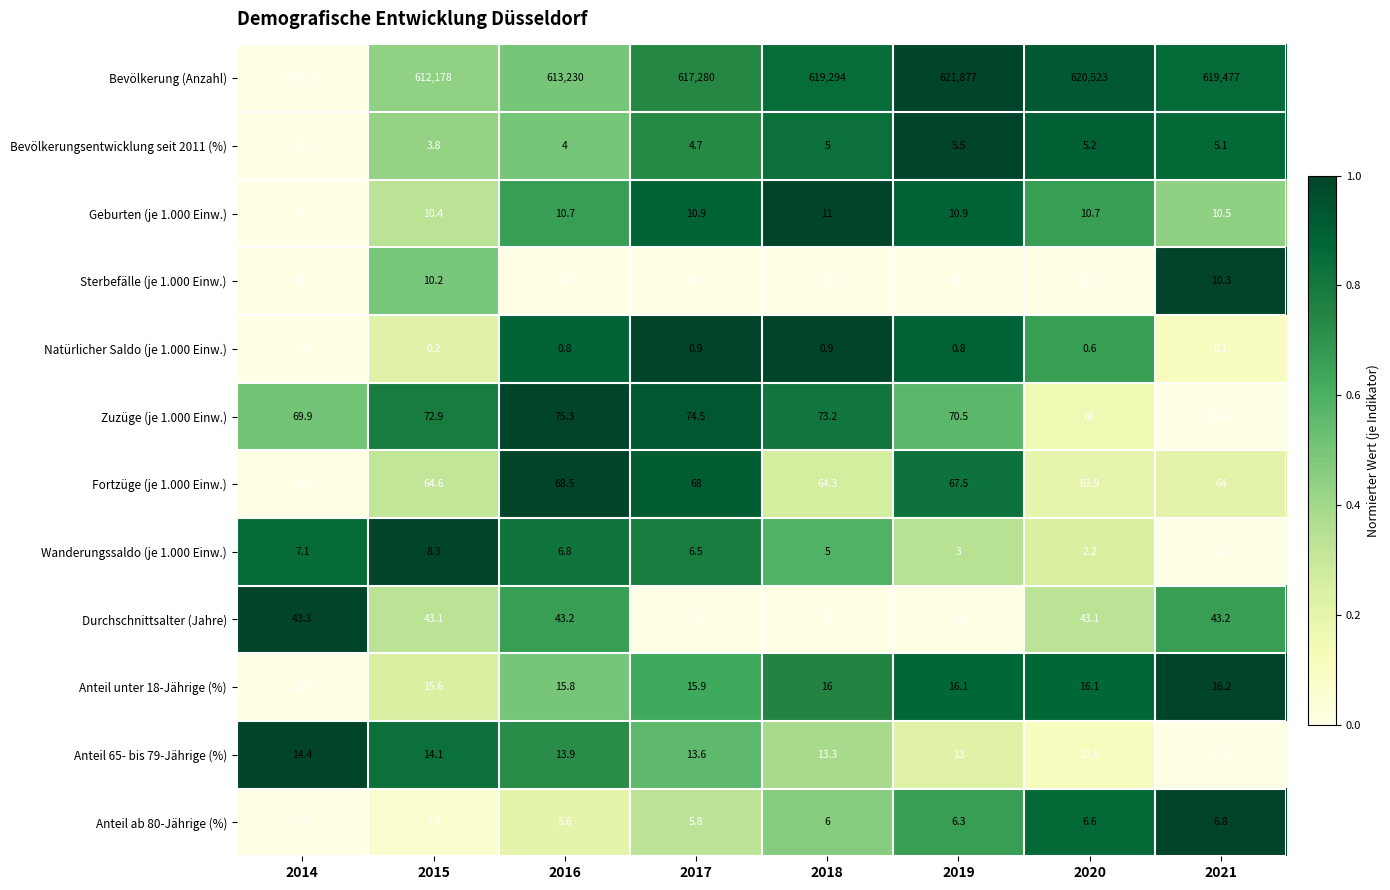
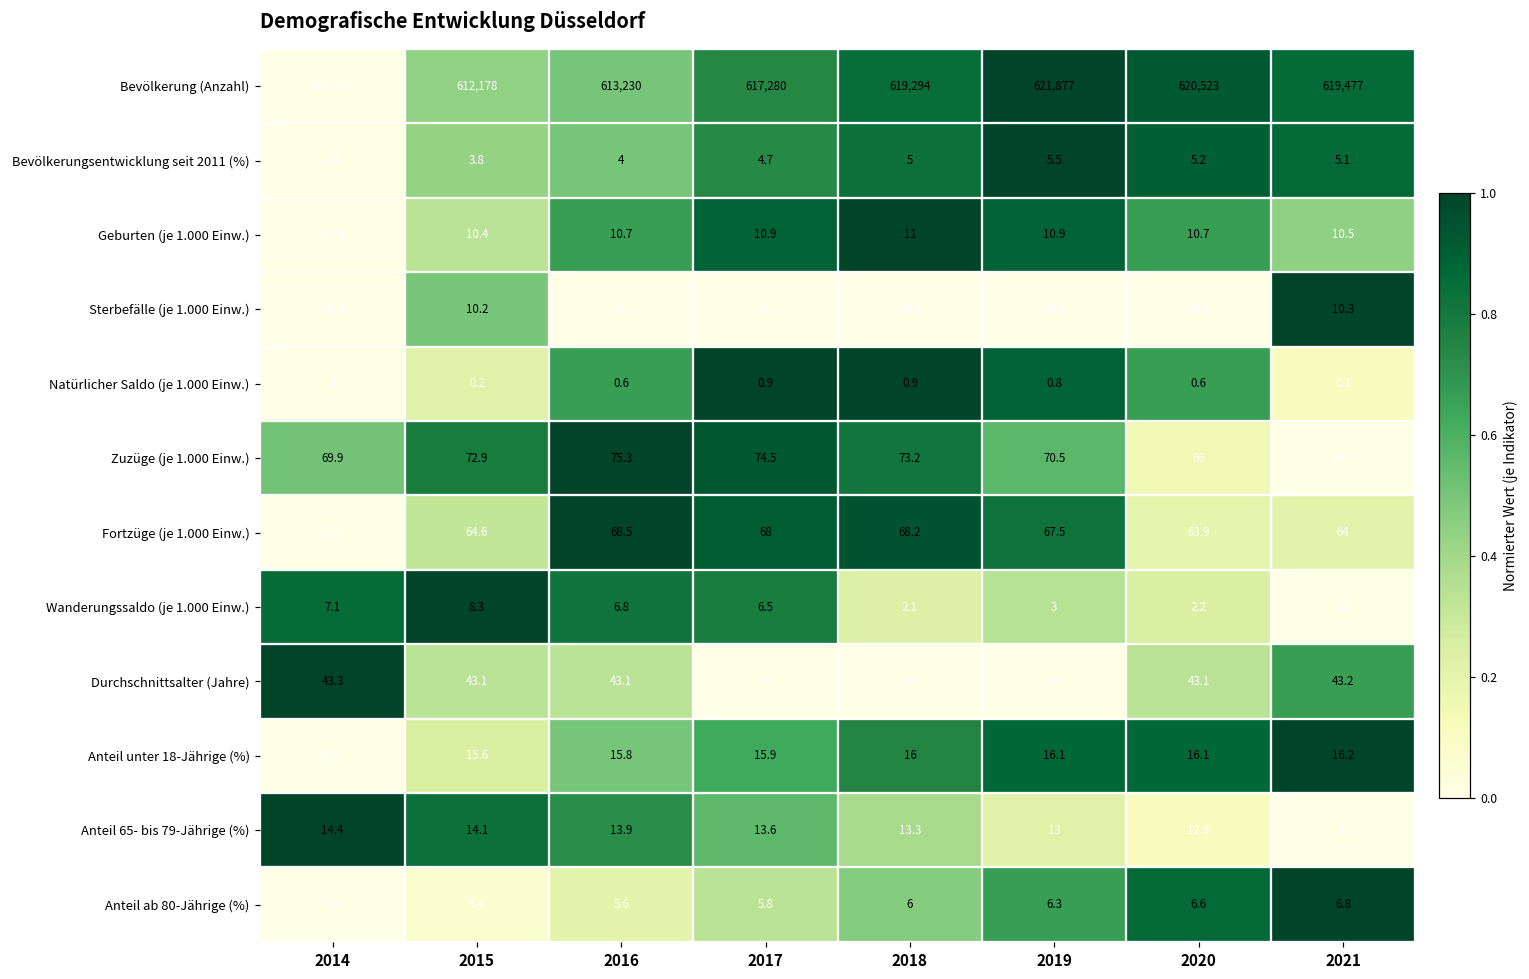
Natürlicher Saldo (je 1.000 Einw.), 2016: 0.8 -> 0.6
Fortzüge (je 1.000 Einw.), 2018: 64.3 -> 68.2
Wanderungssaldo (je 1.000 Einw.), 2018: 5 -> 2.1
Durchschnittsalter (Jahre), 2016: 43.2 -> 43.1
